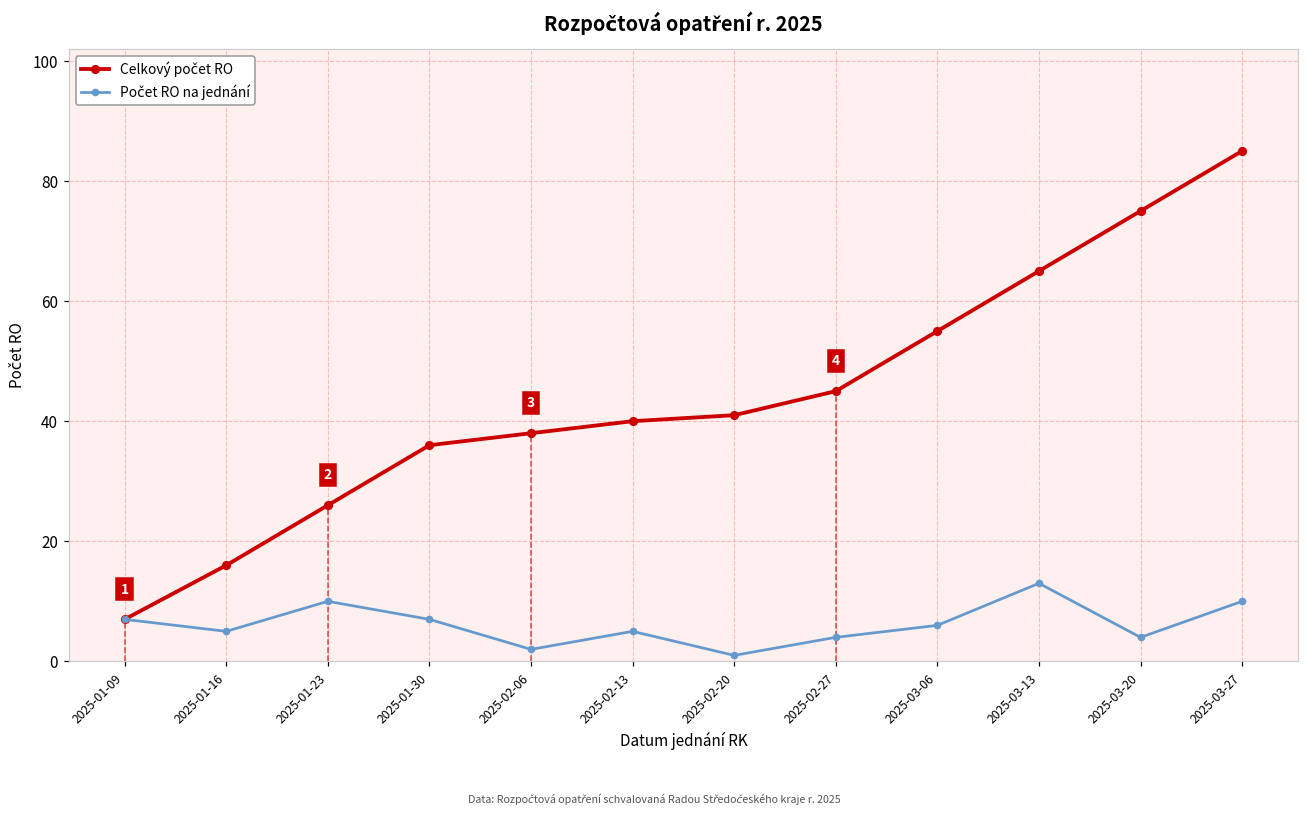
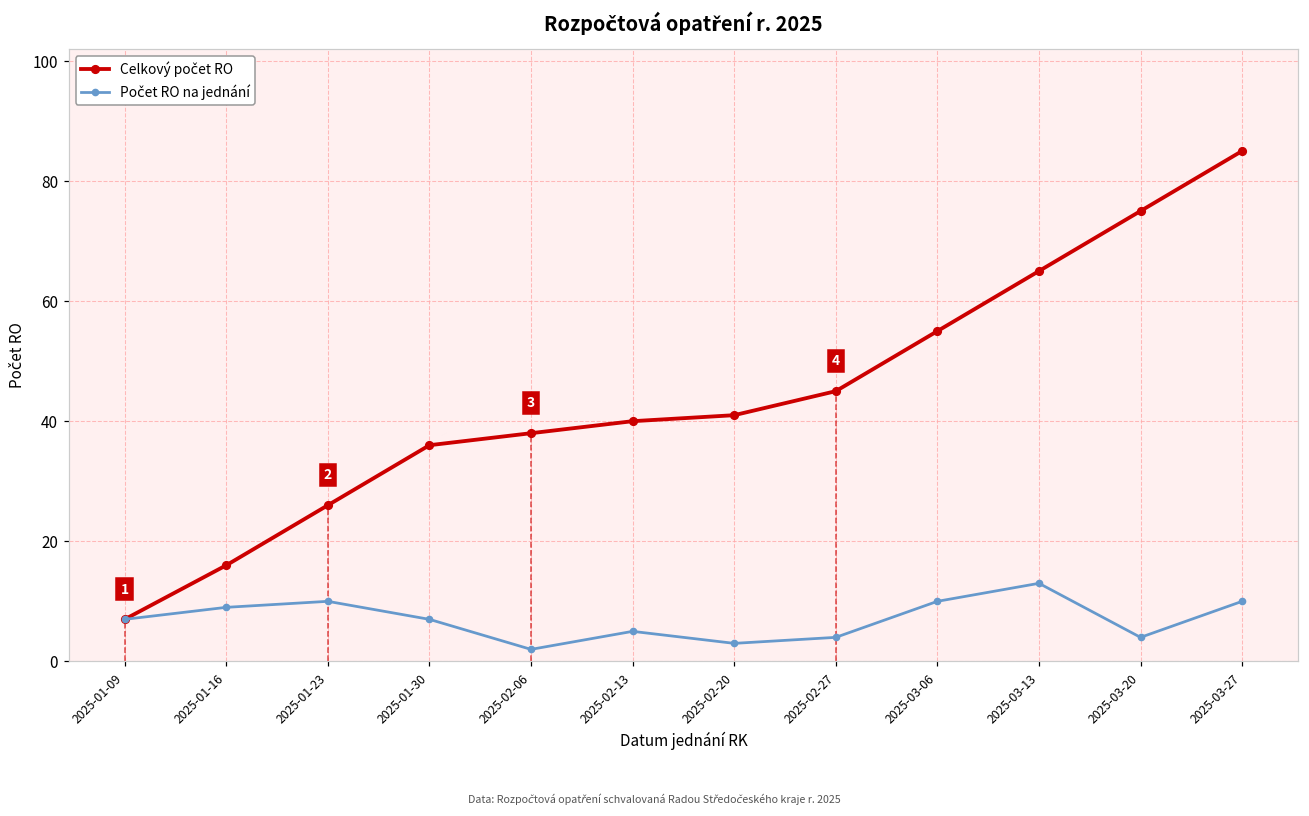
Počet RO na jednání, 2025-01-16: 5 -> 9
Počet RO na jednání, 2025-02-20: 1 -> 3
Počet RO na jednání, 2025-03-06: 6 -> 10
